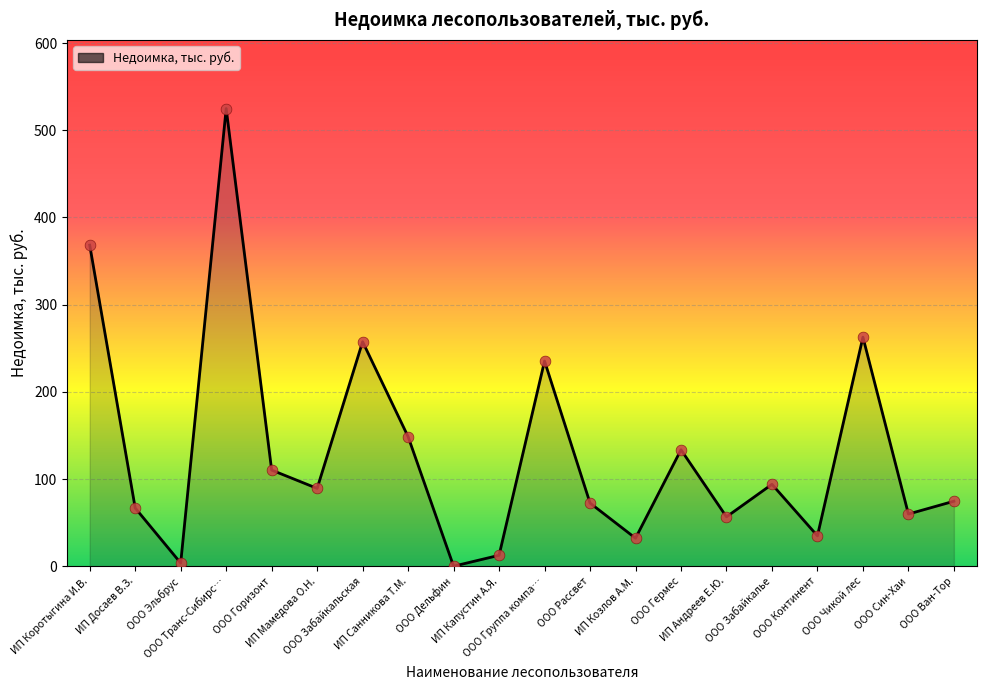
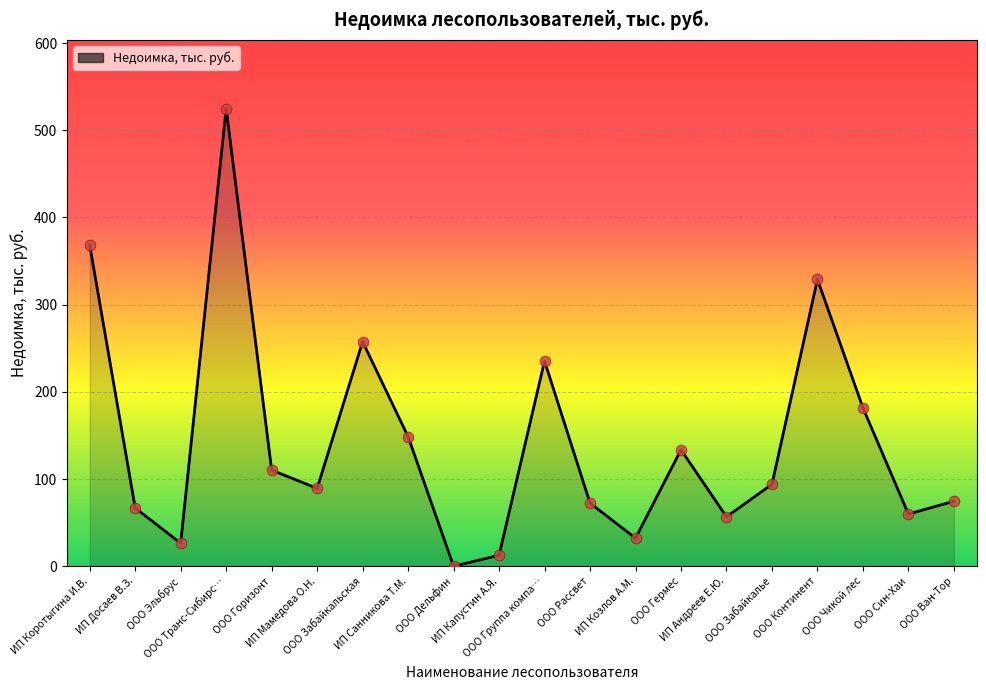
ООО Эльбрус: 0 -> 30
ООО Континент: 40 -> 330
ООО Чикой лес: 260 -> 180
